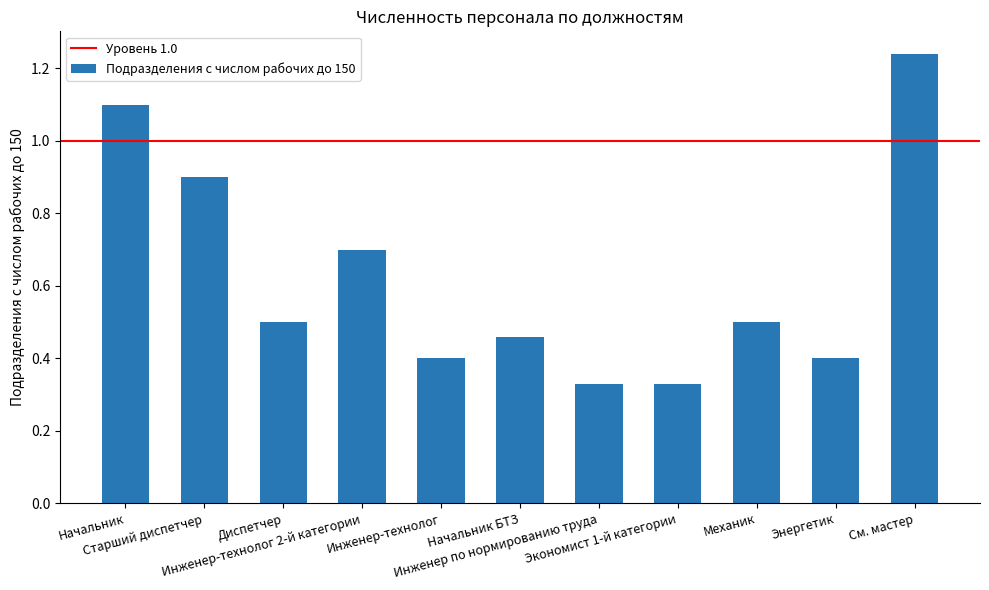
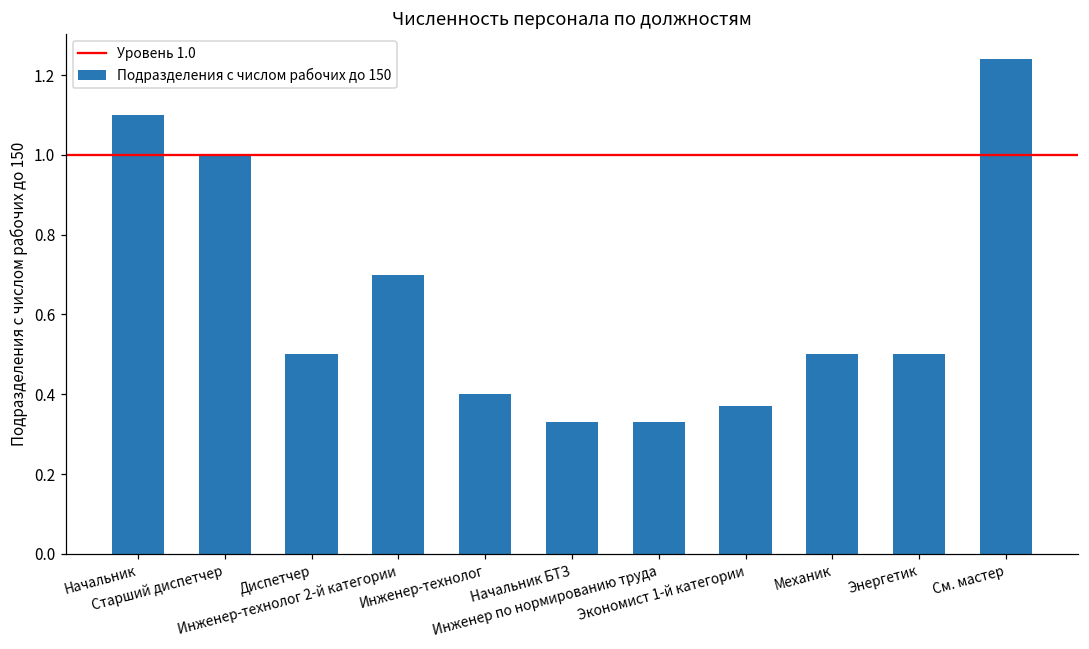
Старший диспетчер: 0.9 -> 1.0
Начальник БТЗ: 0.46 -> 0.33
Экономист 1-й категории: 0.33 -> 0.37
Энергетик: 0.4 -> 0.5
